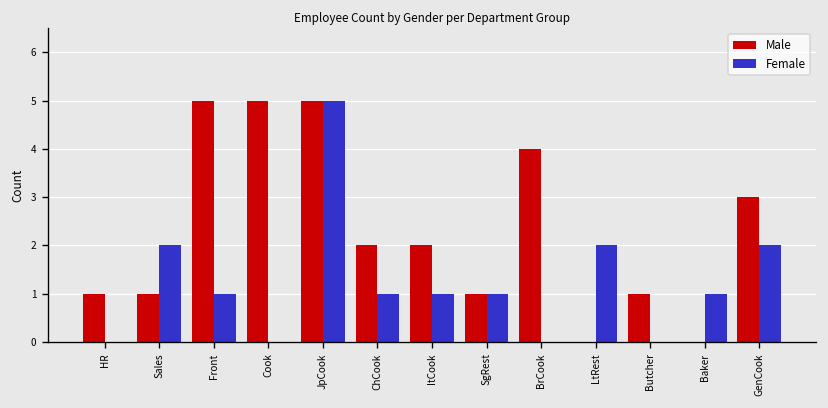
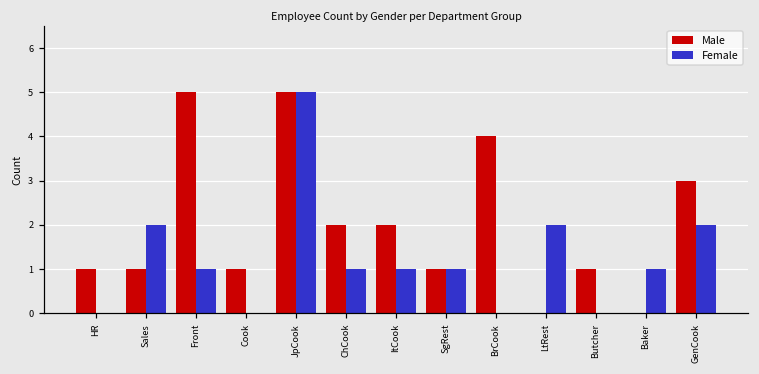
Male, Cook: 5 -> 1
